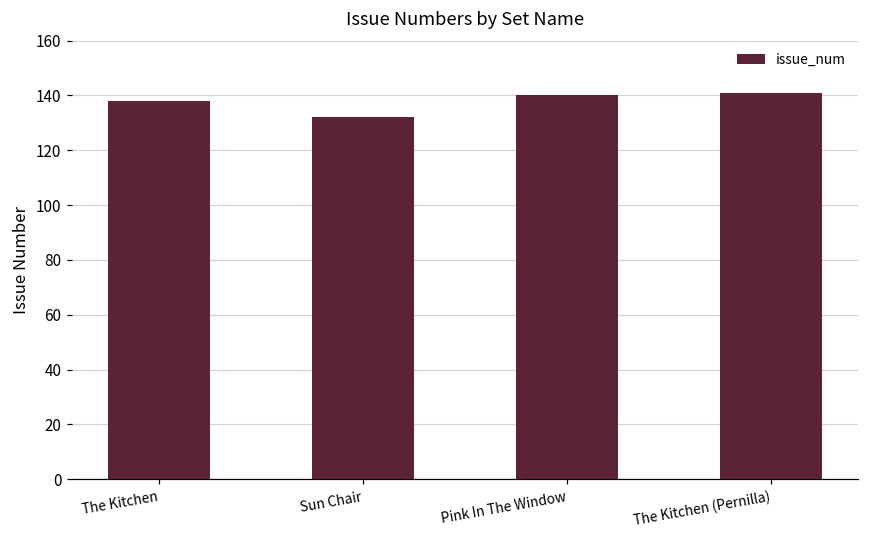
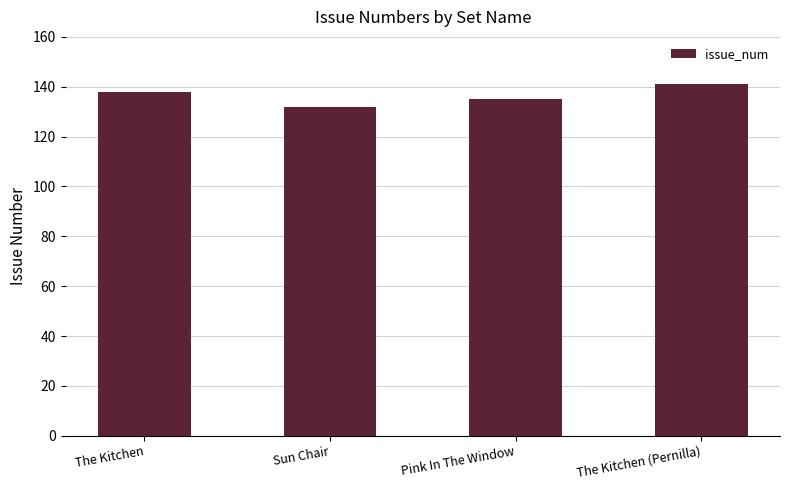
Pink In The Window: 140 -> 135
